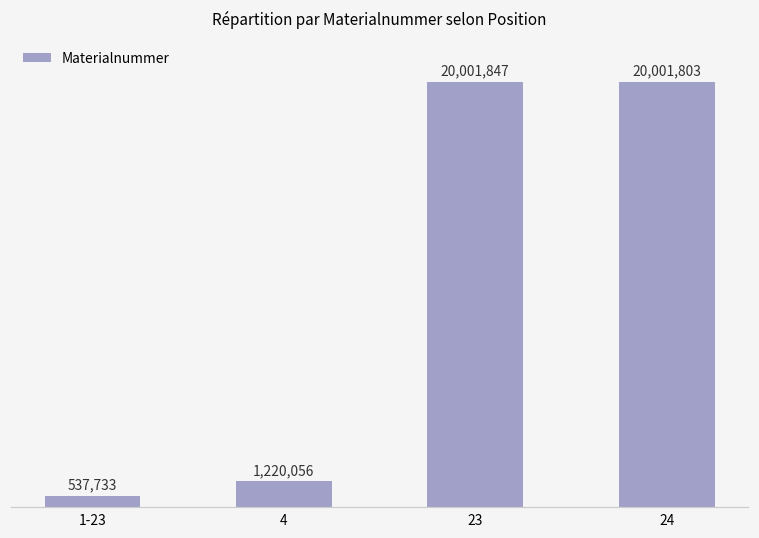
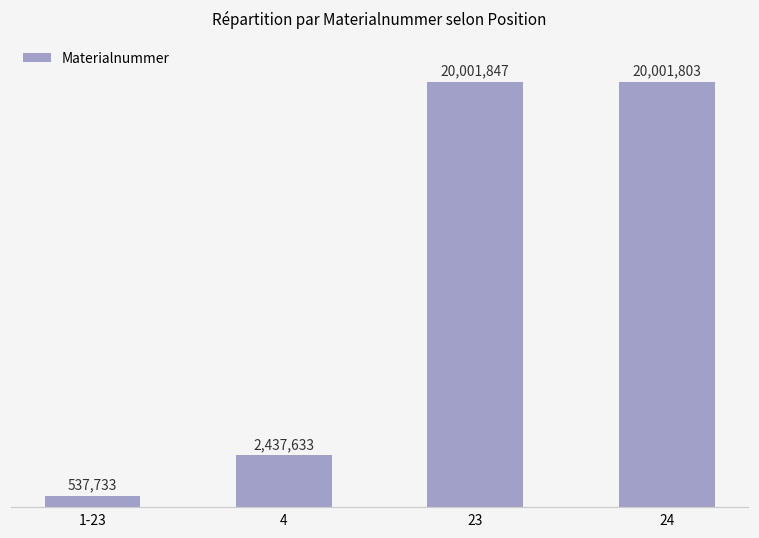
4: 1,220,056 -> 2,437,633
